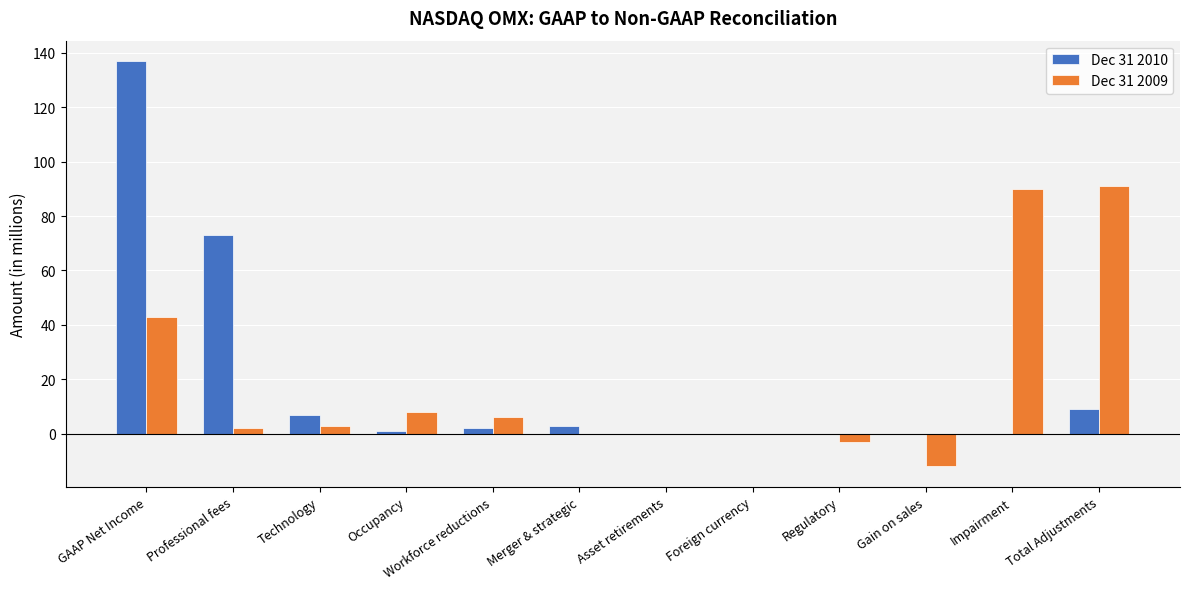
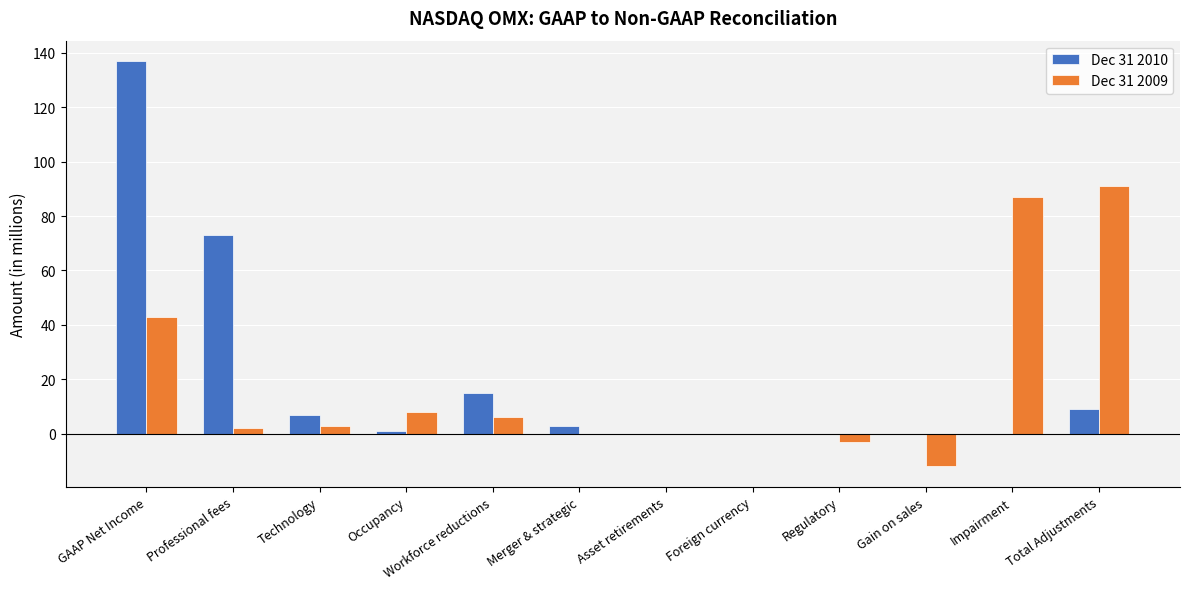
Dec 31 2010, Workforce reductions: 2 -> 15
Dec 31 2009, Impairment: 90 -> 87
